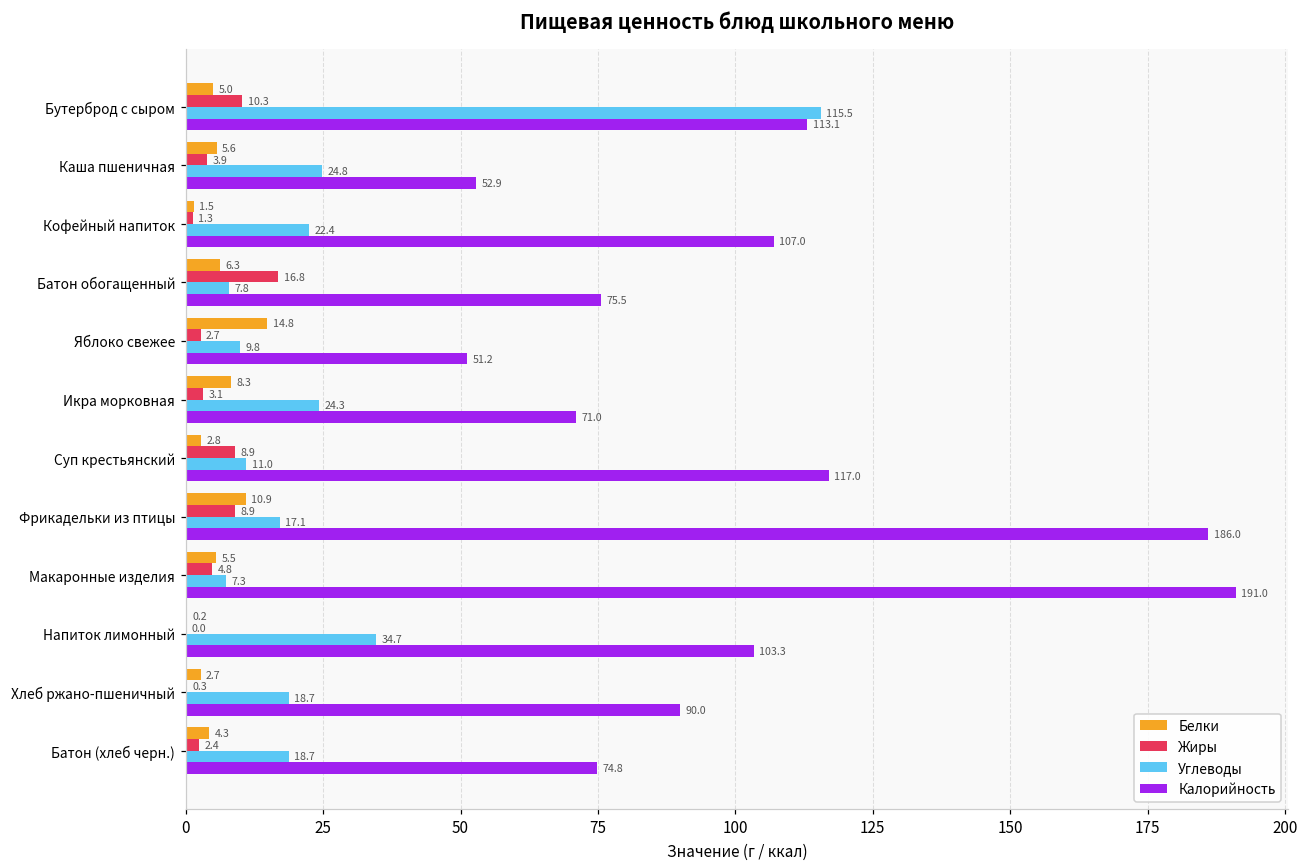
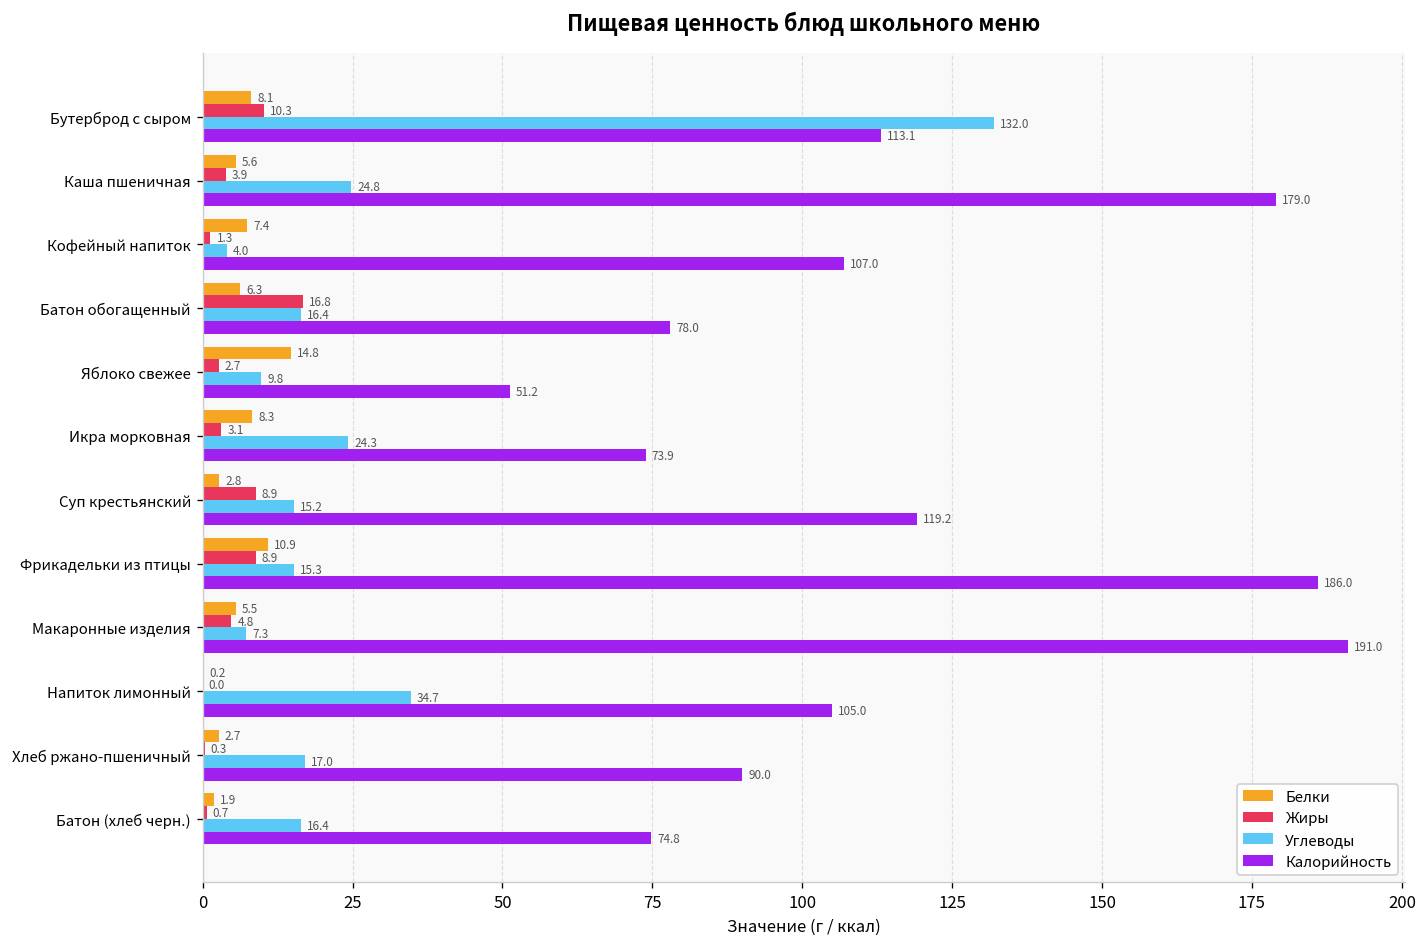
Белки, Бутерброд с сыром: 5.0 -> 8.1
Углеводы, Бутерброд с сыром: 115.5 -> 132.0
Калорийность, Каша пшеничная: 52.9 -> 179.0
Белки, Кофейный напиток: 1.5 -> 7.4
Углеводы, Кофейный напиток: 22.4 -> 4.0
Углеводы, Батон обогащенный: 7.8 -> 16.4
Калорийность, Батон обогащенный: 75.5 -> 78.0
Калорийность, Икра морковная: 71.0 -> 73.9
Углеводы, Суп крестьянский: 11.0 -> 15.2
Калорийность, Суп крестьянский: 117.0 -> 119.2
Углеводы, Фрикадельки из птицы: 17.1 -> 15.3
Калорийность, Напиток лимонный: 103.3 -> 105.0
Углеводы, Хлеб ржано-пшеничный: 18.7 -> 17.0
Белки, Батон (хлеб черн.): 4.3 -> 1.9
Жиры, Батон (хлеб черн.): 2.4 -> 0.7
Углеводы, Батон (хлеб черн.): 18.7 -> 16.4
